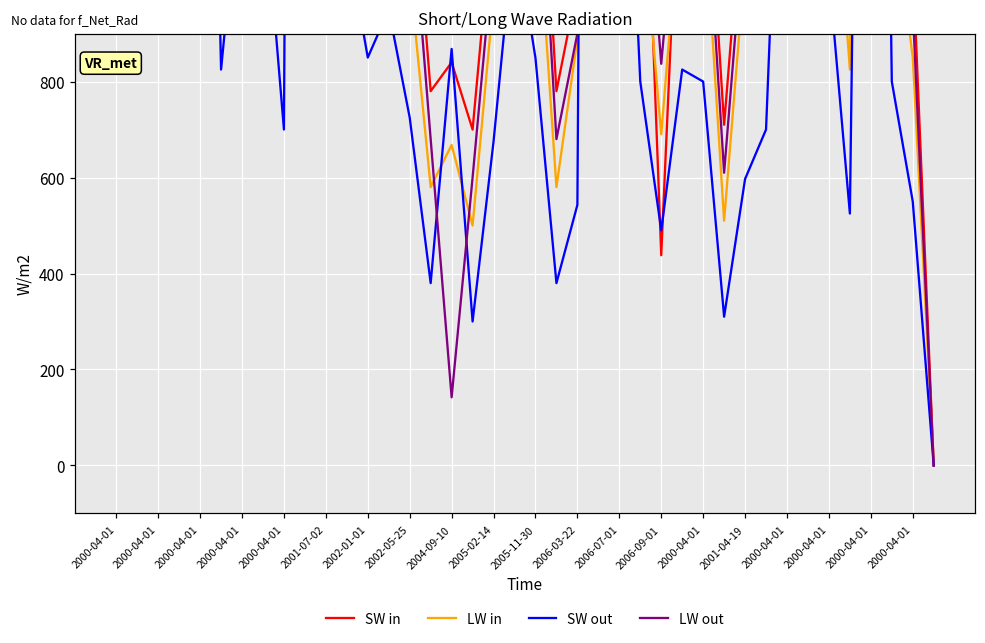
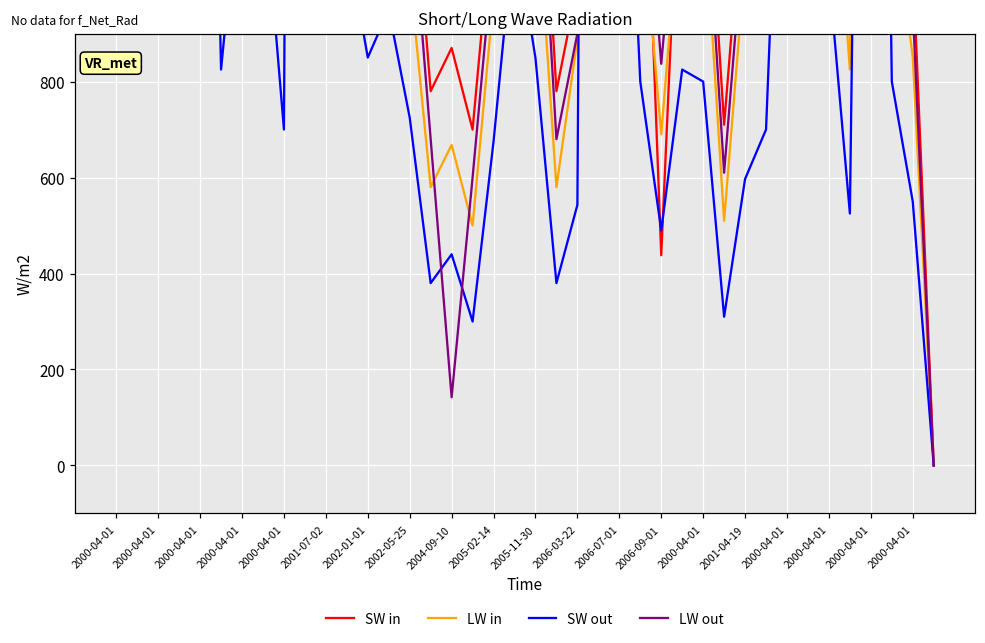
SW in, 2004-09-10: 840 -> 870
SW out, 2004-09-10: 870 -> 440
